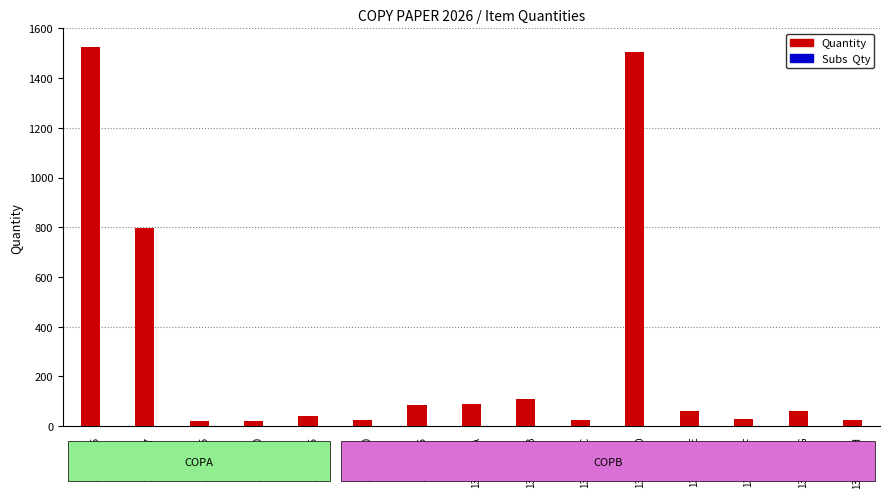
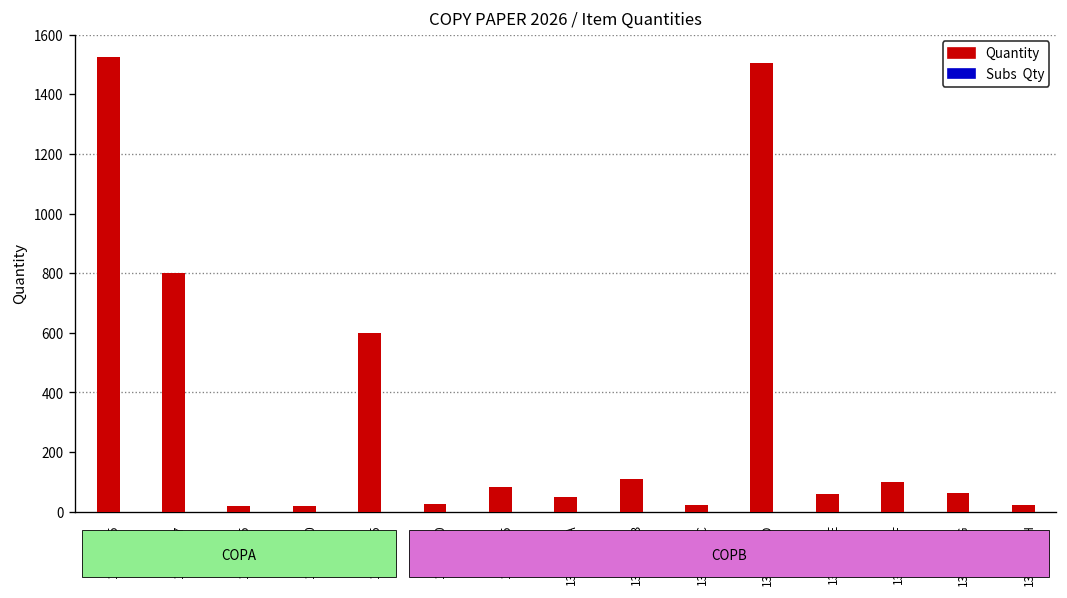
Quantity, 13-10-025: 40 -> 600
Quantity, 13-10-055A: 90 -> 50
Quantity, 13-10-055F: 30 -> 100
